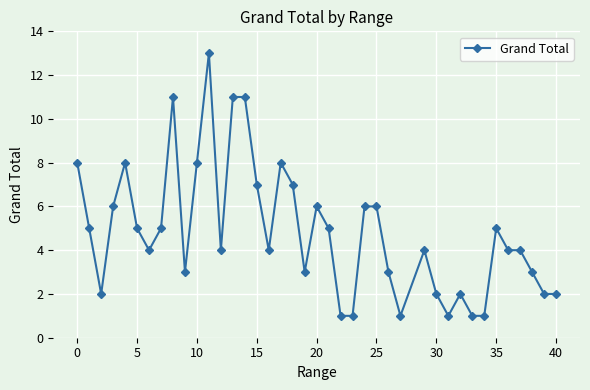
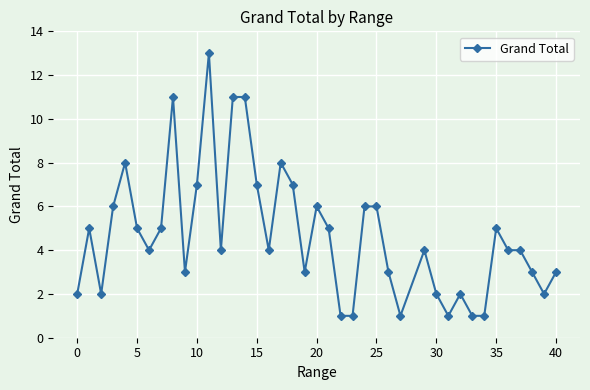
0: 8 -> 2
10: 8 -> 7
40: 2 -> 3
